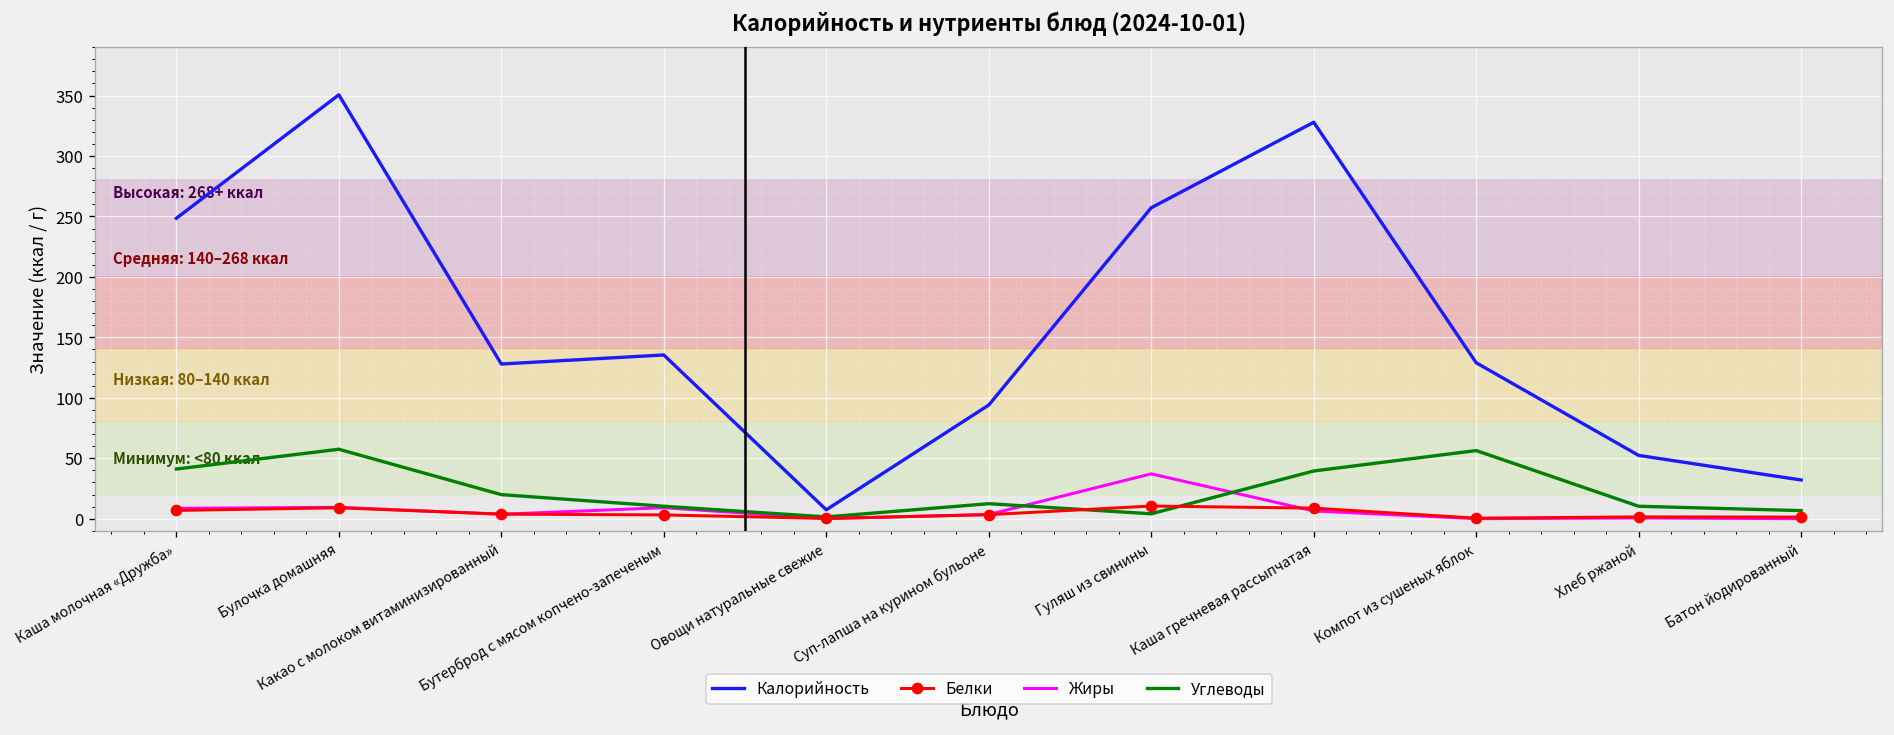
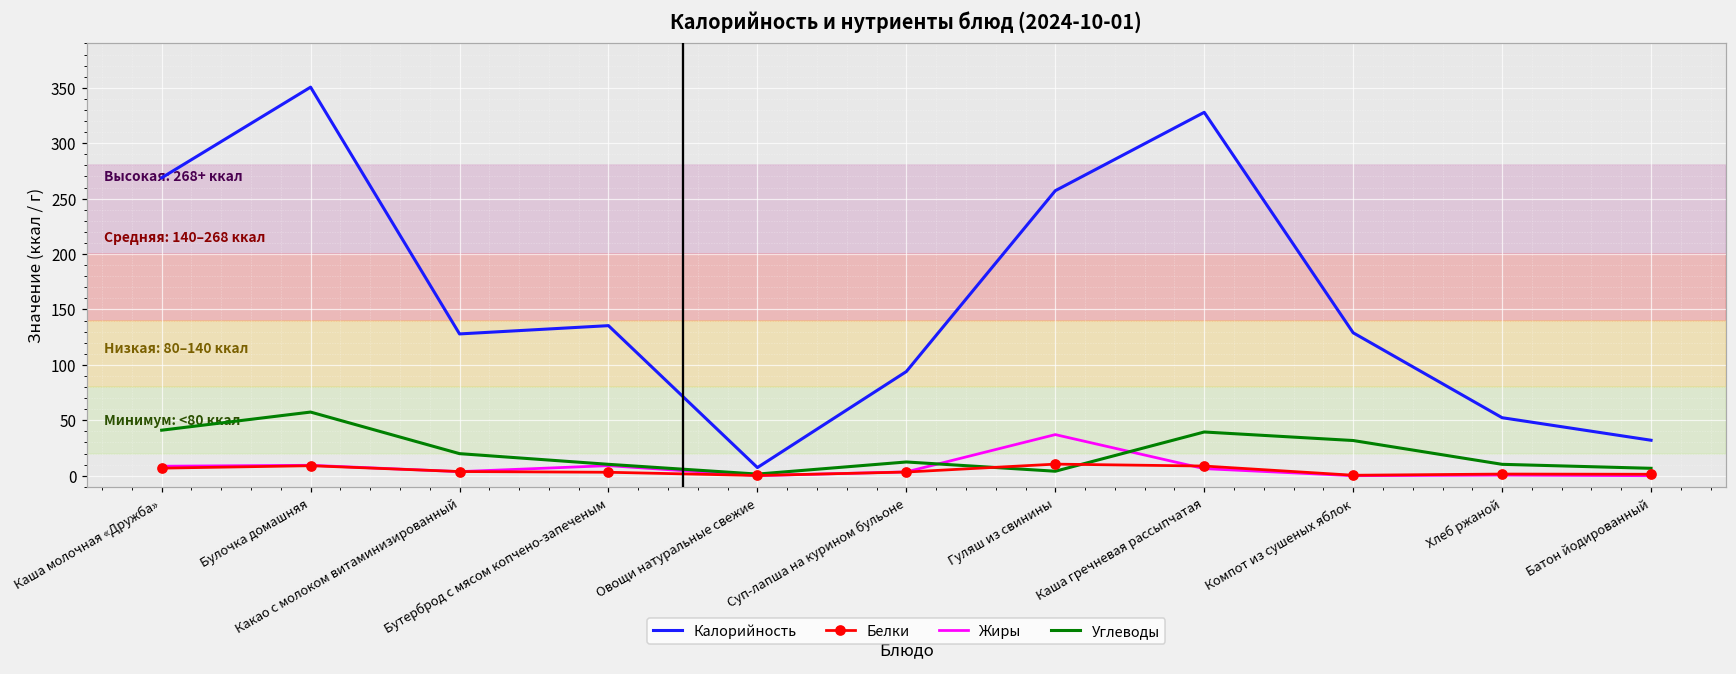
Калорийность, Каша молочная «Дружба»: 248 -> 269
Углеводы, Компот из сушеных яблок: 56 -> 32
